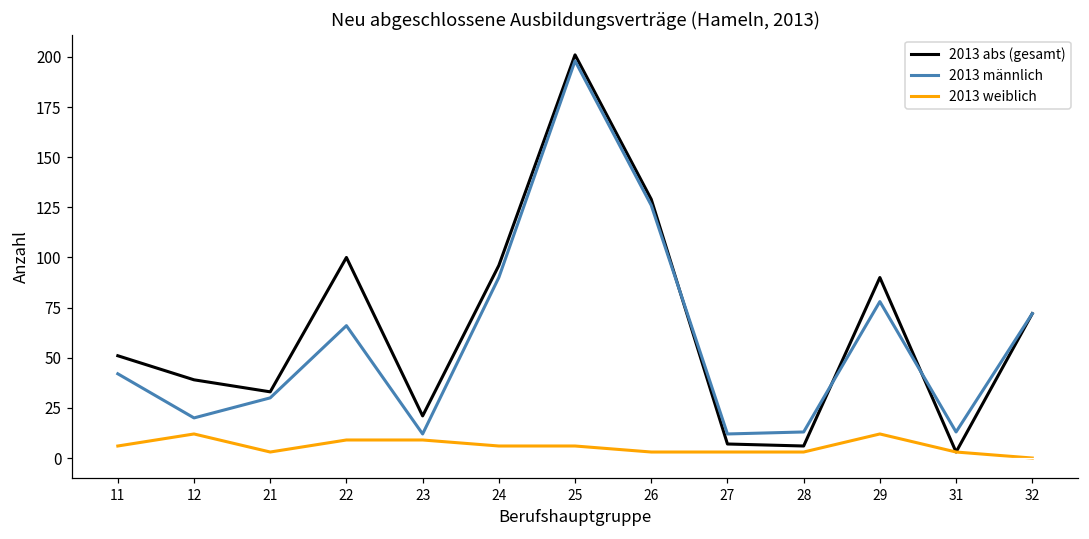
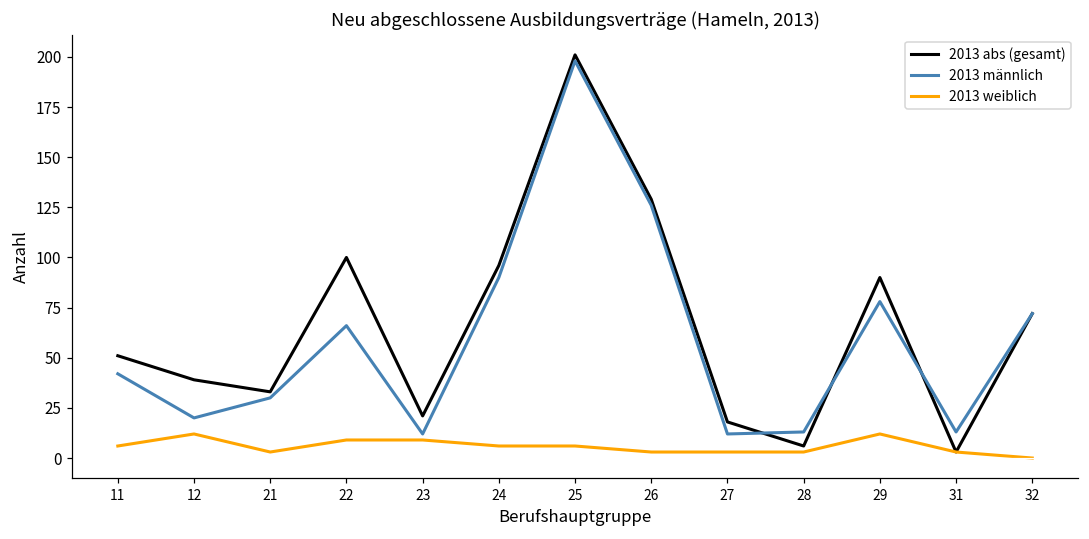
2013 abs (gesamt), 27: 7 -> 18
